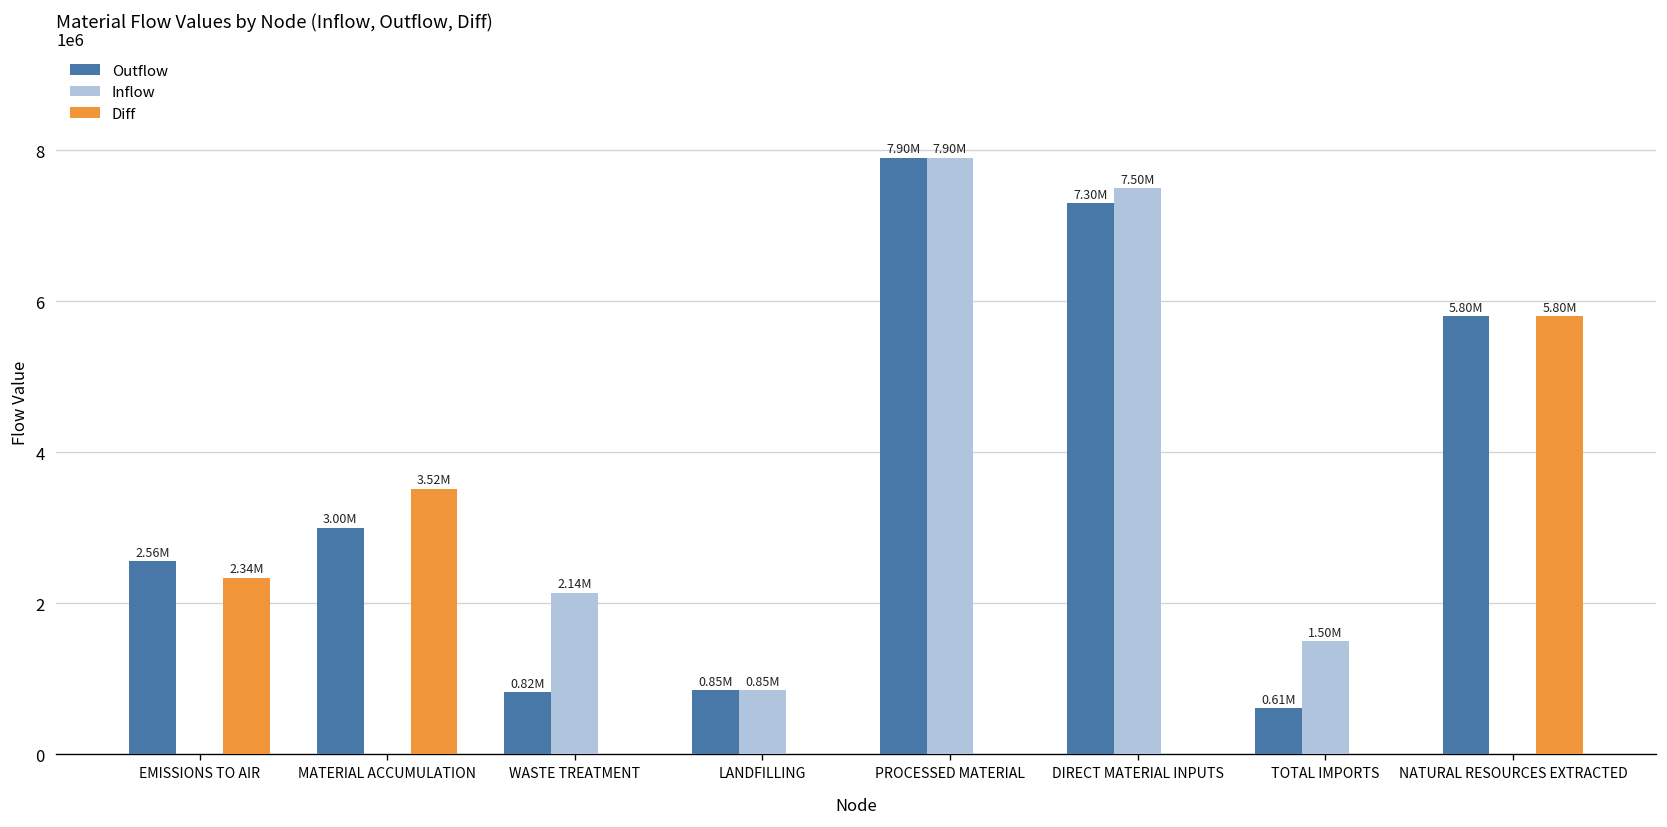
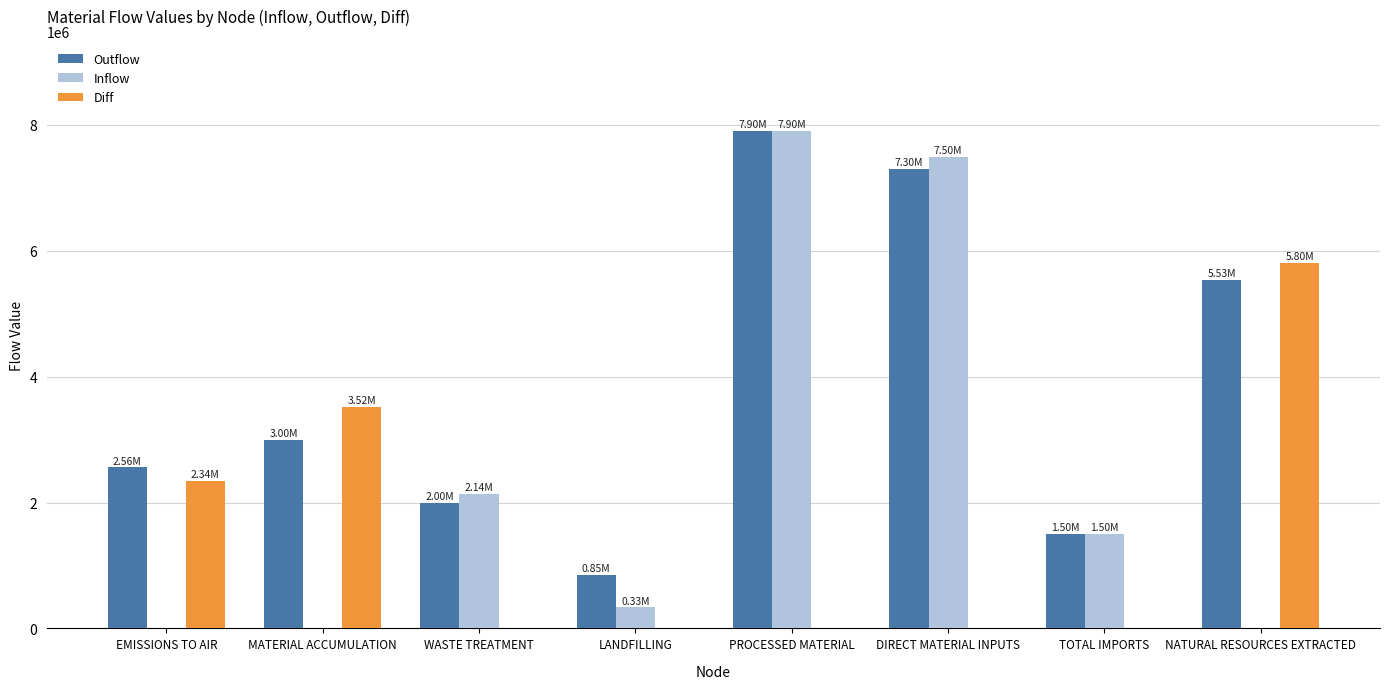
Outflow, WASTE TREATMENT: 0.82M -> 2.00M
Inflow, LANDFILLING: 0.85M -> 0.33M
Outflow, TOTAL IMPORTS: 0.61M -> 1.50M
Outflow, NATURAL RESOURCES EXTRACTED: 5.80M -> 5.53M
